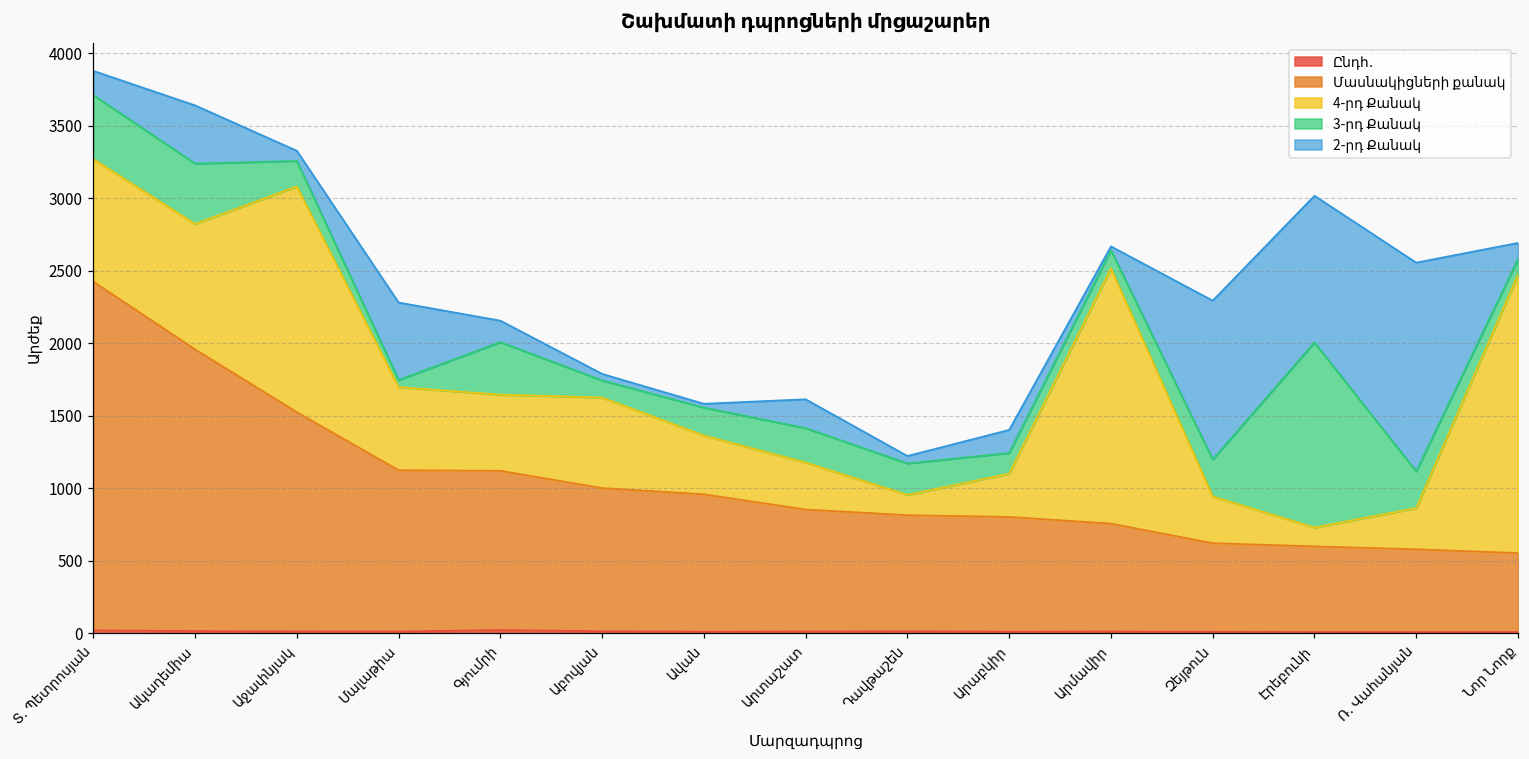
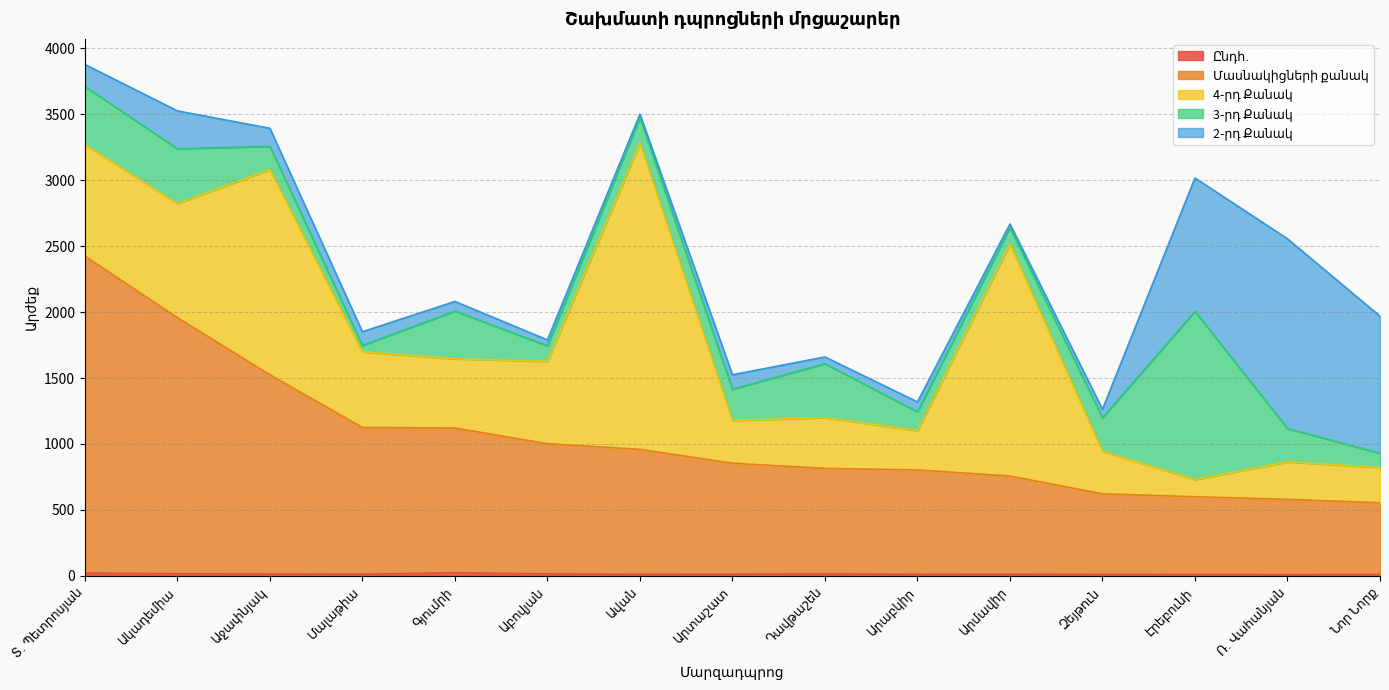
2-րդ Քանակ, Ակադեմիա: 400 -> 290
2-րդ Քանակ, Աջափնյակ: 70 -> 140
2-րդ Քանակ, Մալաթիա: 530 -> 100
2-րդ Քանակ, Գյումրի: 150 -> 70
4-րդ Քանակ, Ավան: 410 -> 2320
2-րդ Քանակ, Արտաշատ: 200 -> 110
4-րդ Քանակ, Դավթաշեն: 140 -> 390
3-րդ Քանակ, Դավթաշեն: 220 -> 410
2-րդ Քանակ, Արաբկիր: 160 -> 80
2-րդ Քանակ, Զեյթուն: 1100 -> 60
4-րդ Քանակ, Նոր Նորք: 1920 -> 270
2-րդ Քանակ, Նոր Նորք: 110 -> 1040
